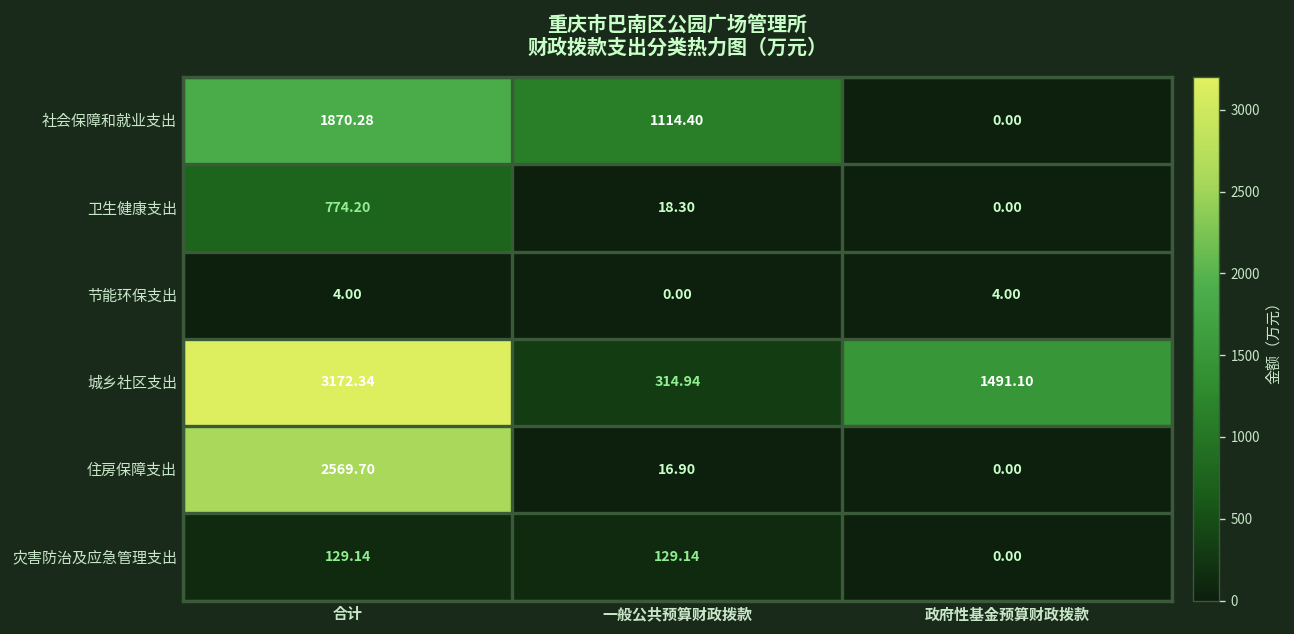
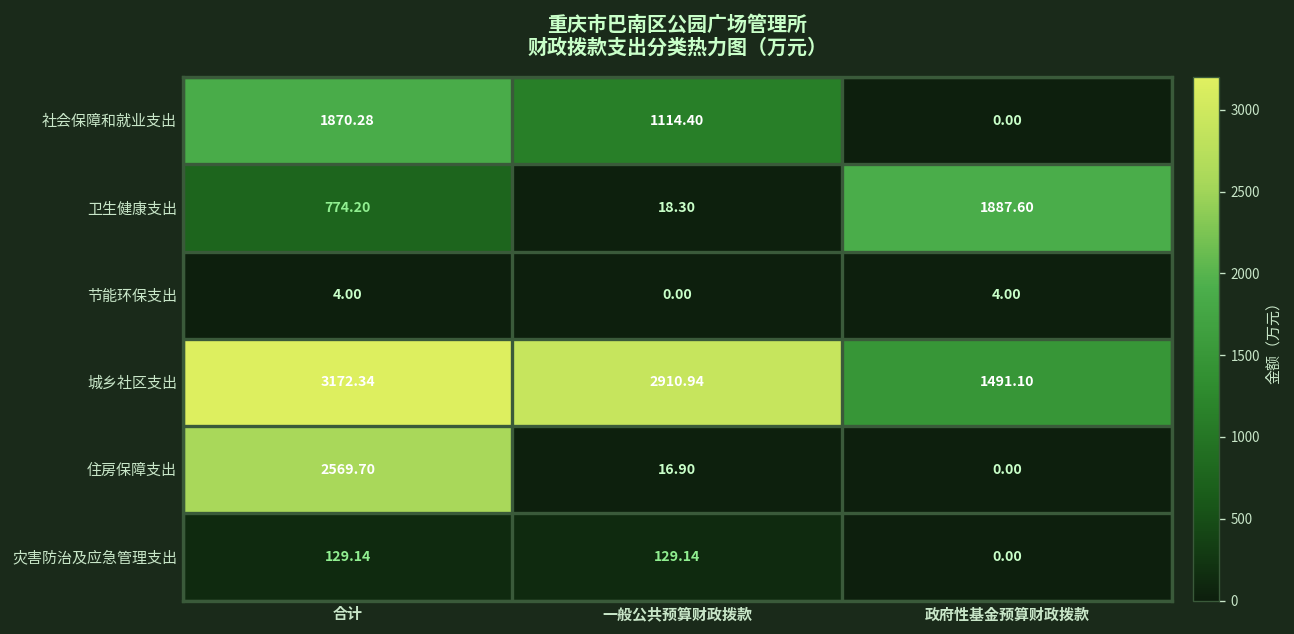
卫生健康支出, 政府性基金预算财政拨款: 0.00 -> 1887.60
城乡社区支出, 一般公共预算财政拨款: 314.94 -> 2910.94
